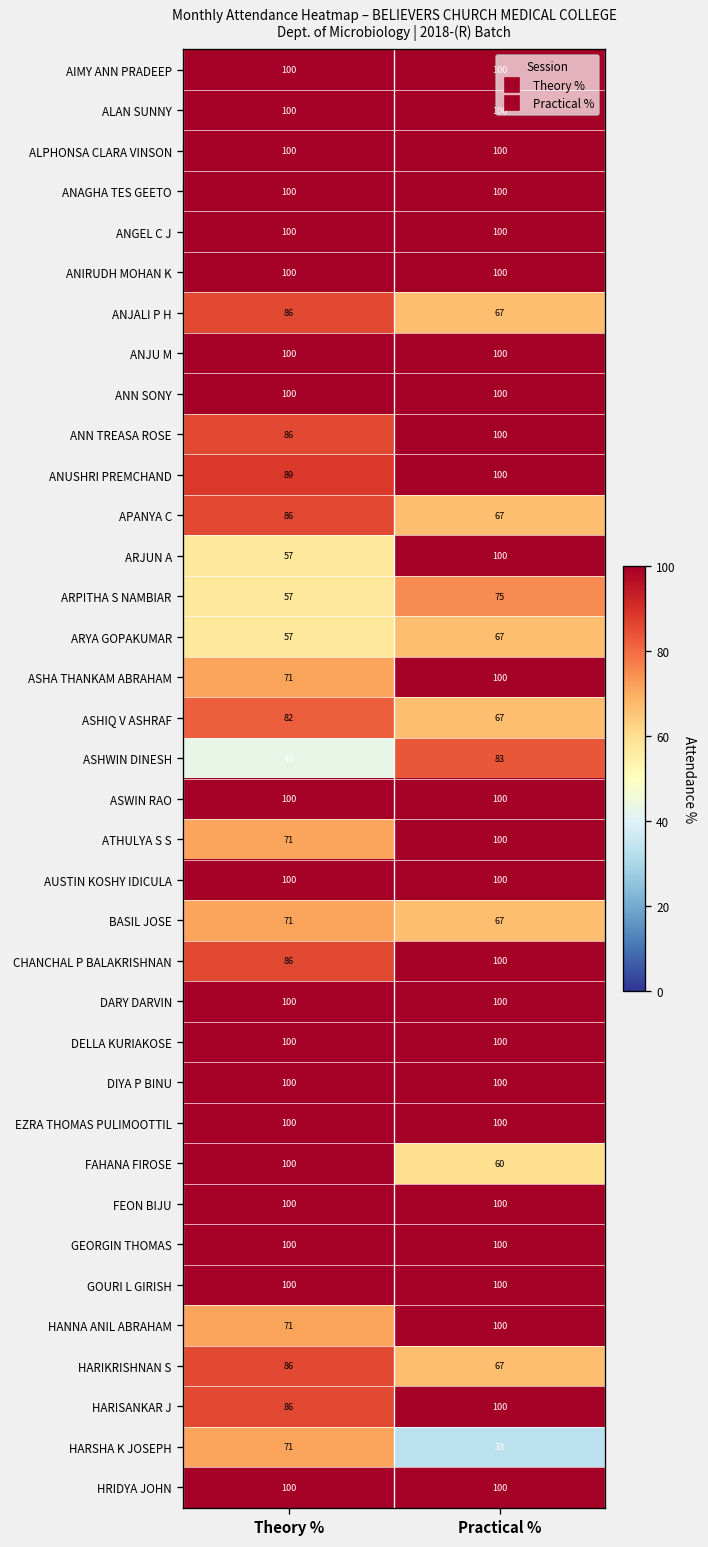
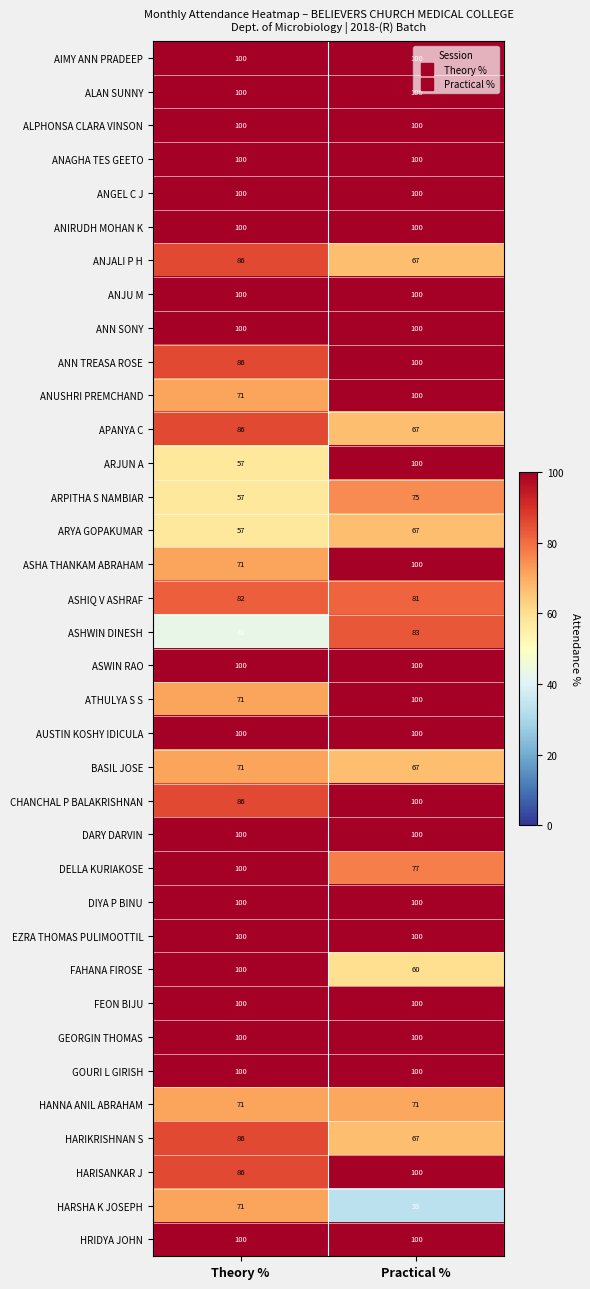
ANUSHRI PREMCHAND, Theory %: 89 -> 71
ASHIQ V ASHRAF, Practical %: 67 -> 81
DELLA KURIAKOSE, Practical %: 100 -> 77
HANNA ANIL ABRAHAM, Practical %: 100 -> 71
